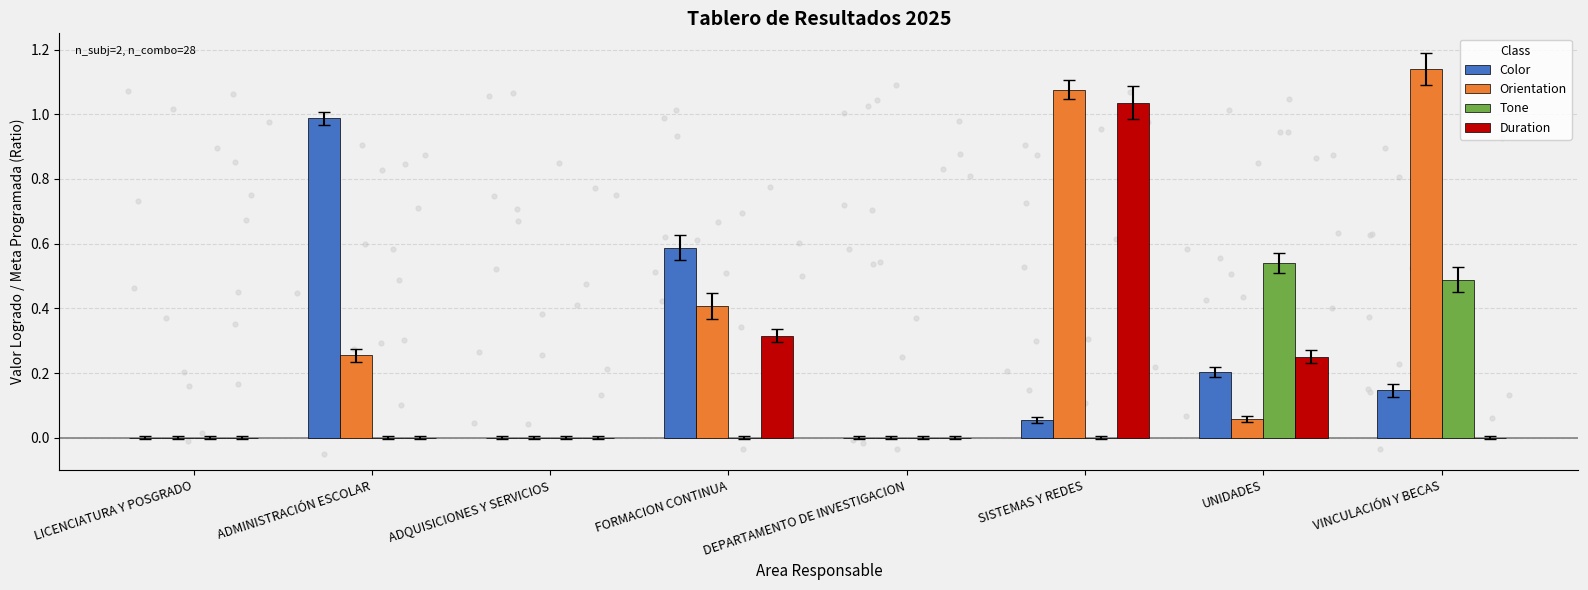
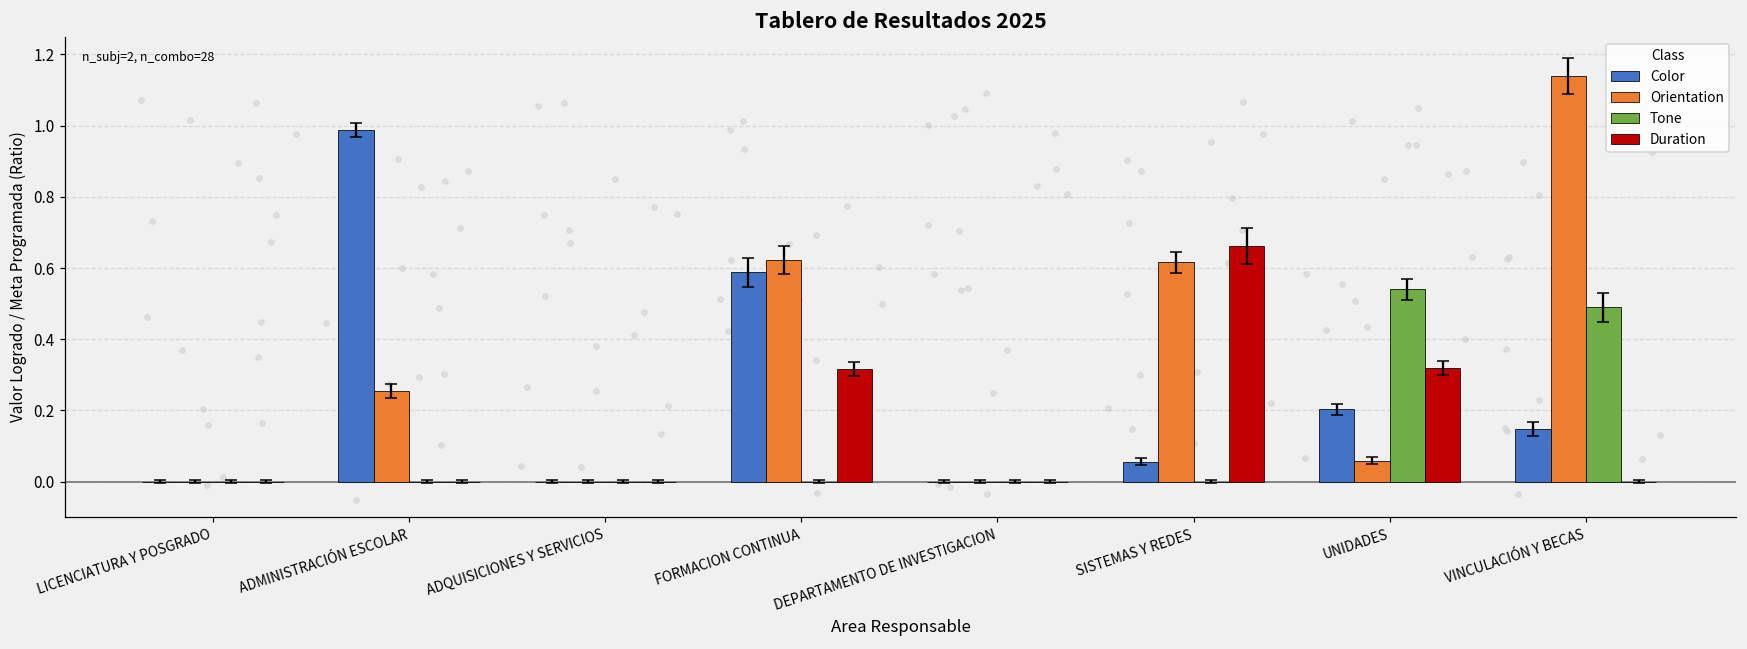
Orientation, FORMACION CONTINUA: 0.41 -> 0.62
Orientation, SISTEMAS Y REDES: 1.08 -> 0.62
Duration, SISTEMAS Y REDES: 1.04 -> 0.66
Duration, UNIDADES: 0.25 -> 0.32
